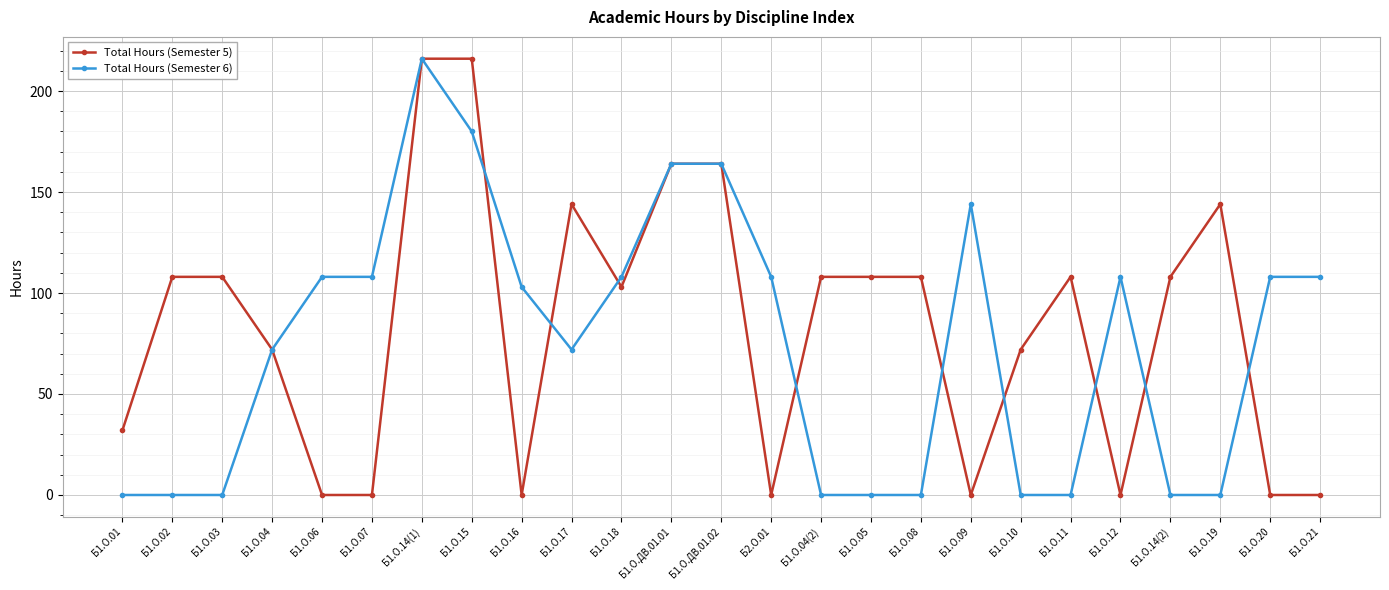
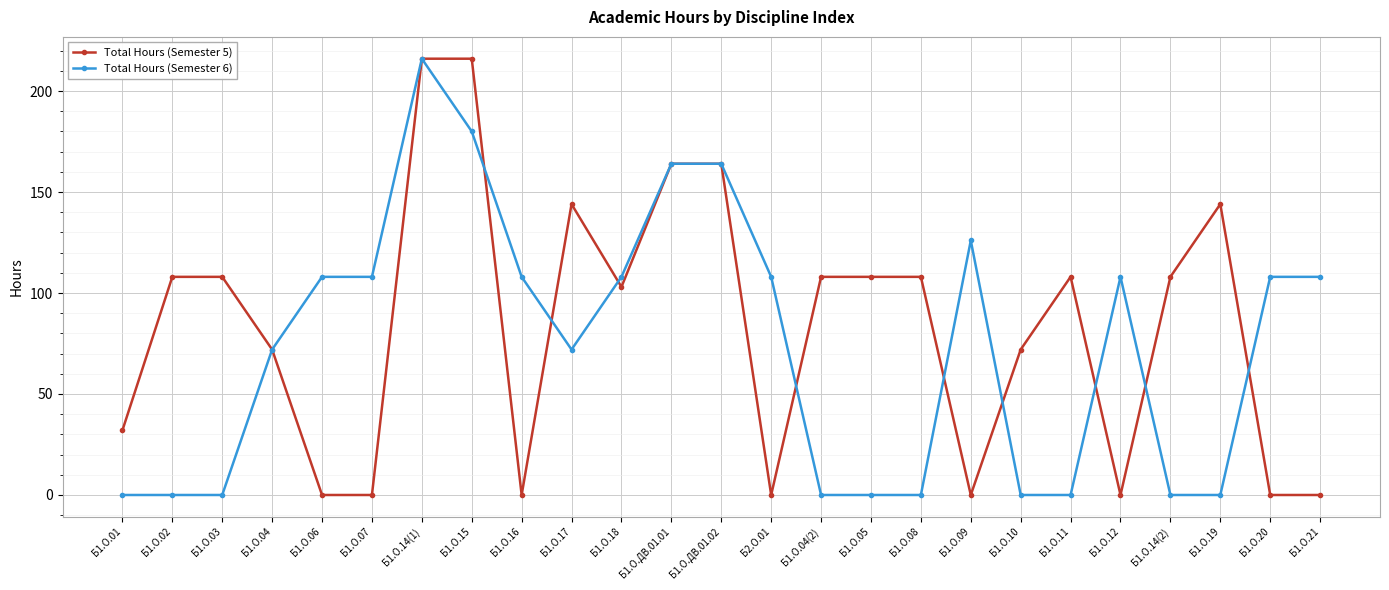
Total Hours (Semester 6), Б1.О.16: 103 -> 108
Total Hours (Semester 6), Б1.О.09: 144 -> 126
